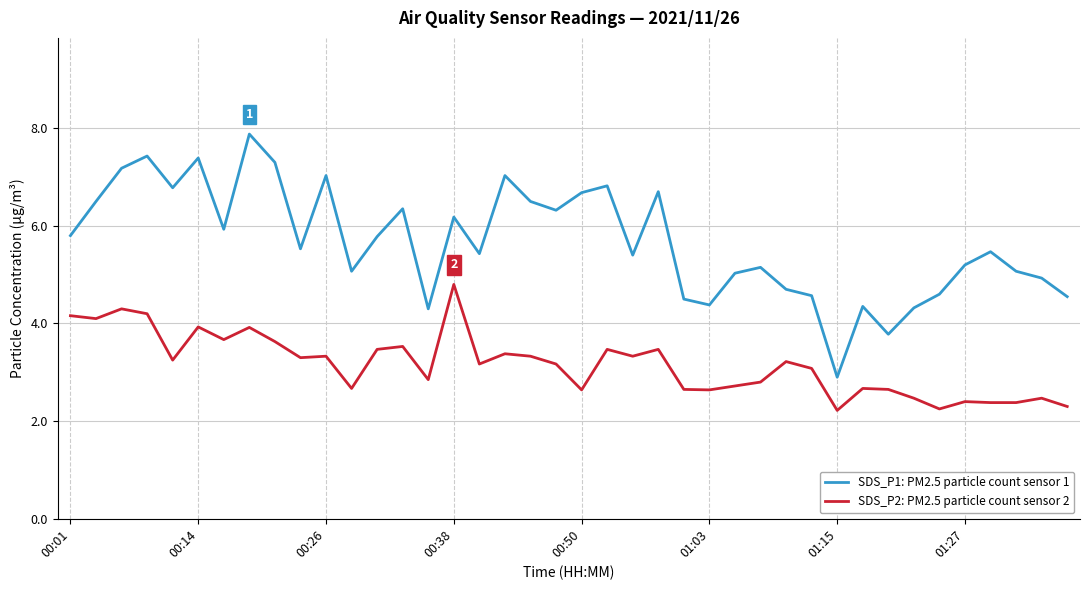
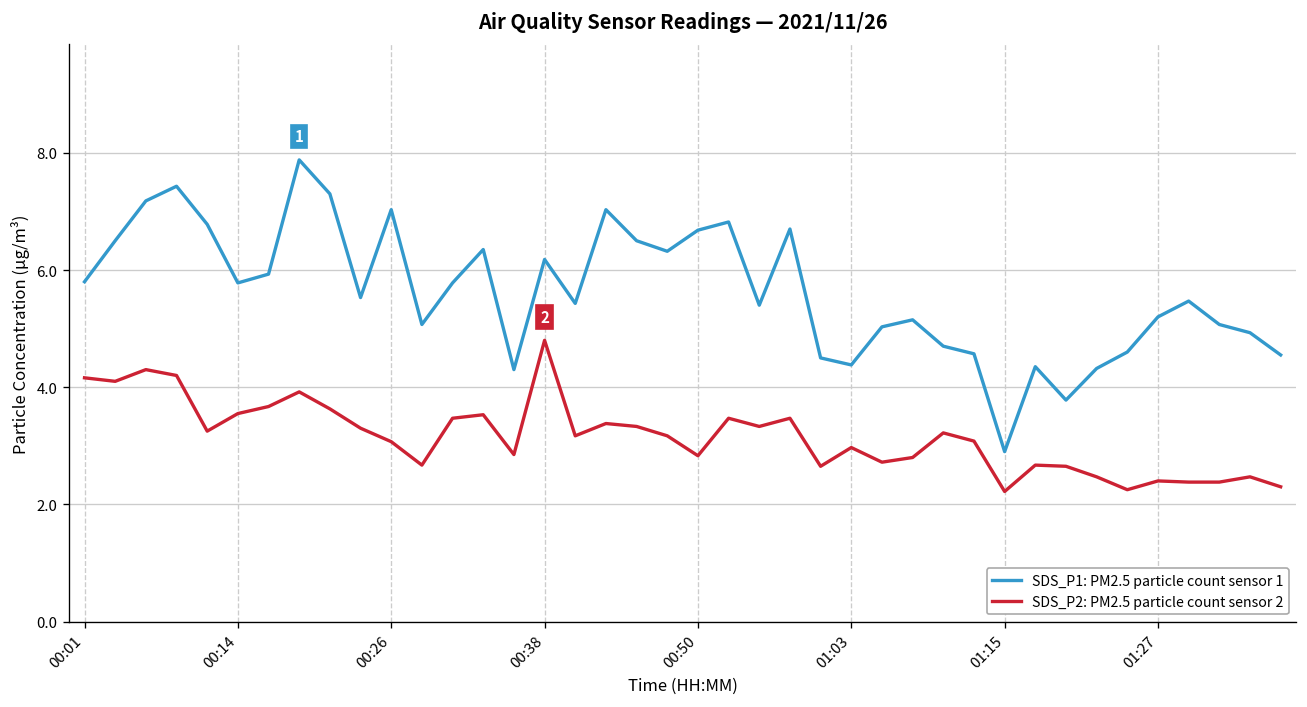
SDS_P1: PM2.5 particle count sensor 1, 00:14: 7.4 -> 5.8
SDS_P2: PM2.5 particle count sensor 2, 00:14: 3.9 -> 3.6
SDS_P2: PM2.5 particle count sensor 2, 00:26: 3.3 -> 3.1
SDS_P2: PM2.5 particle count sensor 2, 00:50: 2.6 -> 2.8
SDS_P2: PM2.5 particle count sensor 2, 01:03: 2.6 -> 3.0
